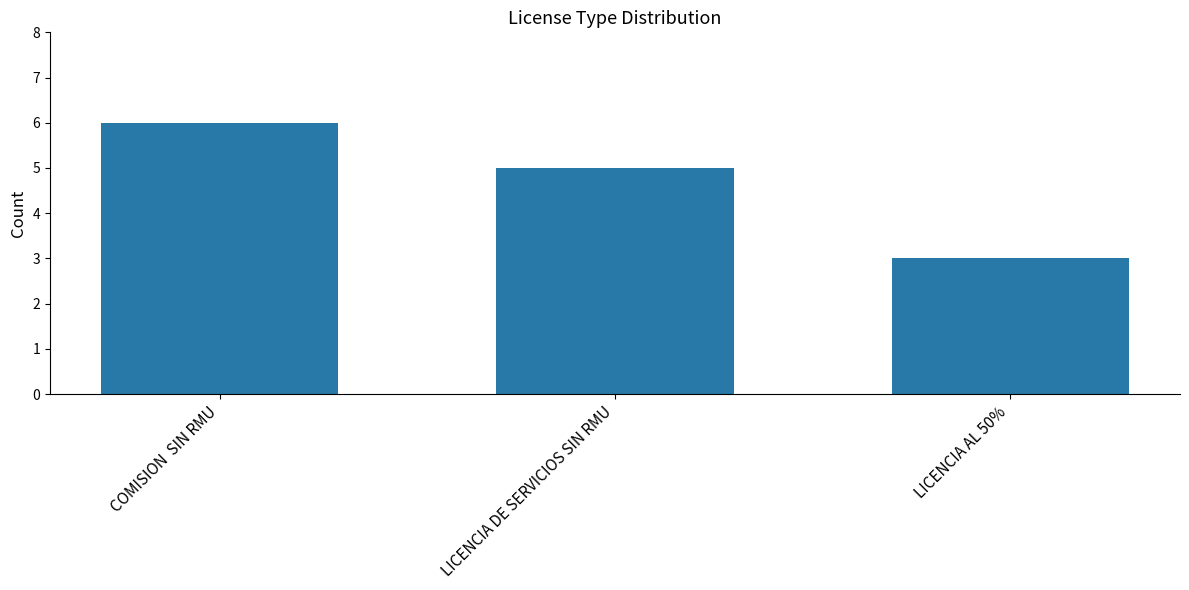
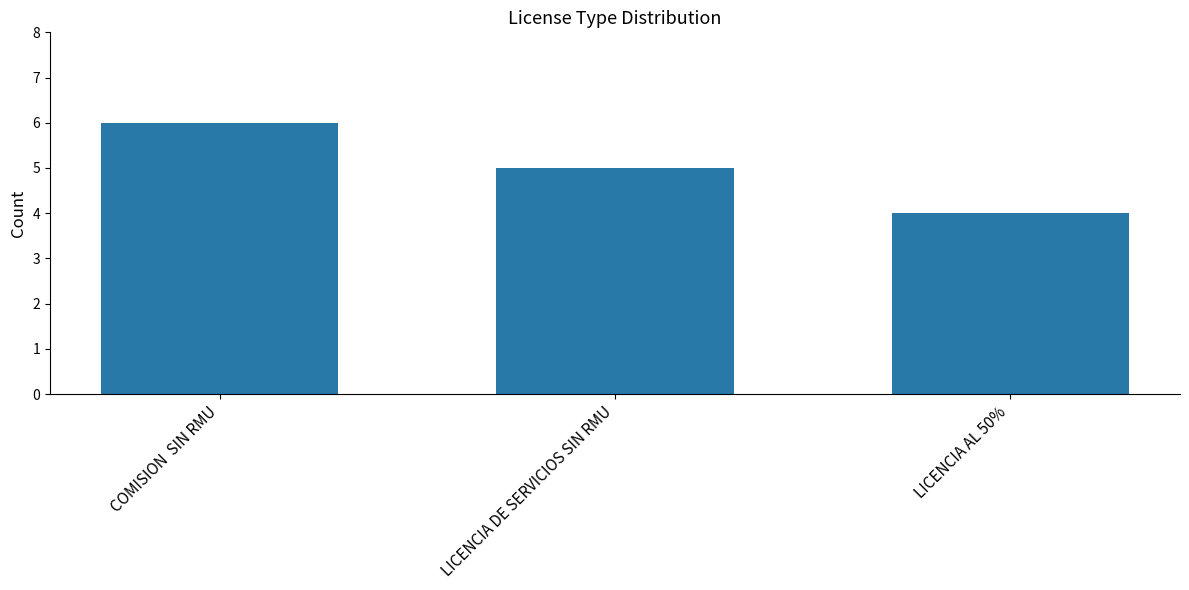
LICENCIA AL 50%: 3 -> 4
